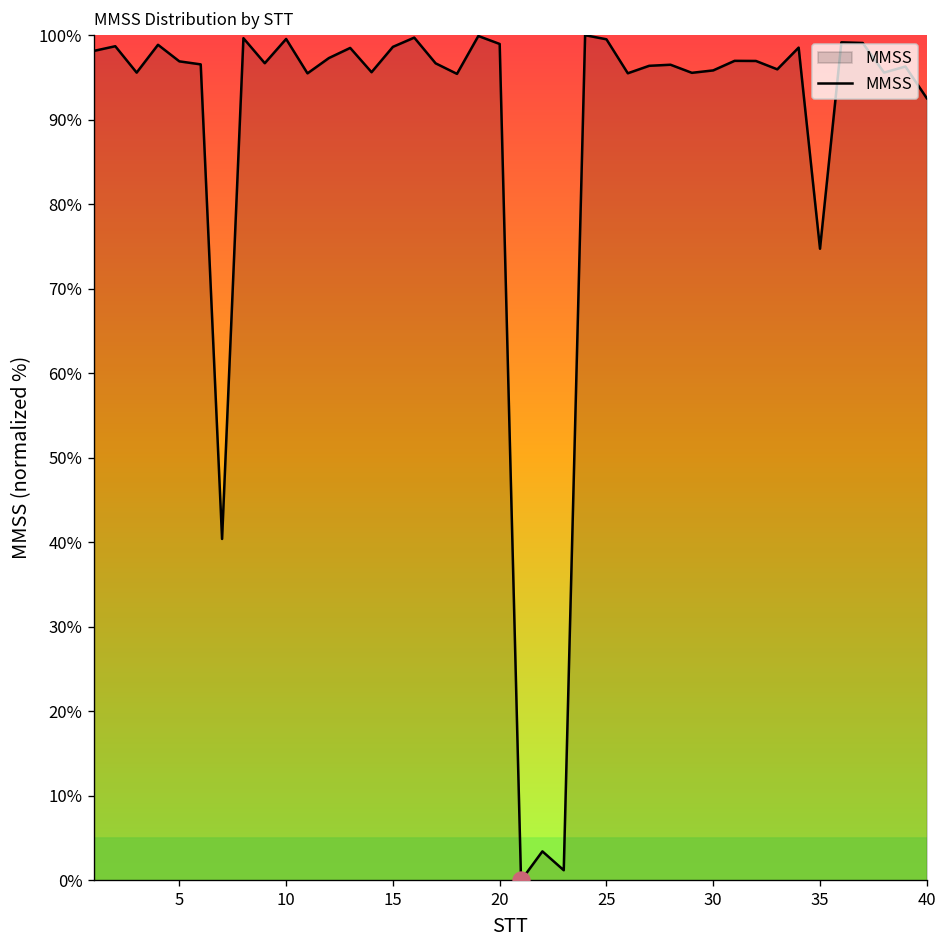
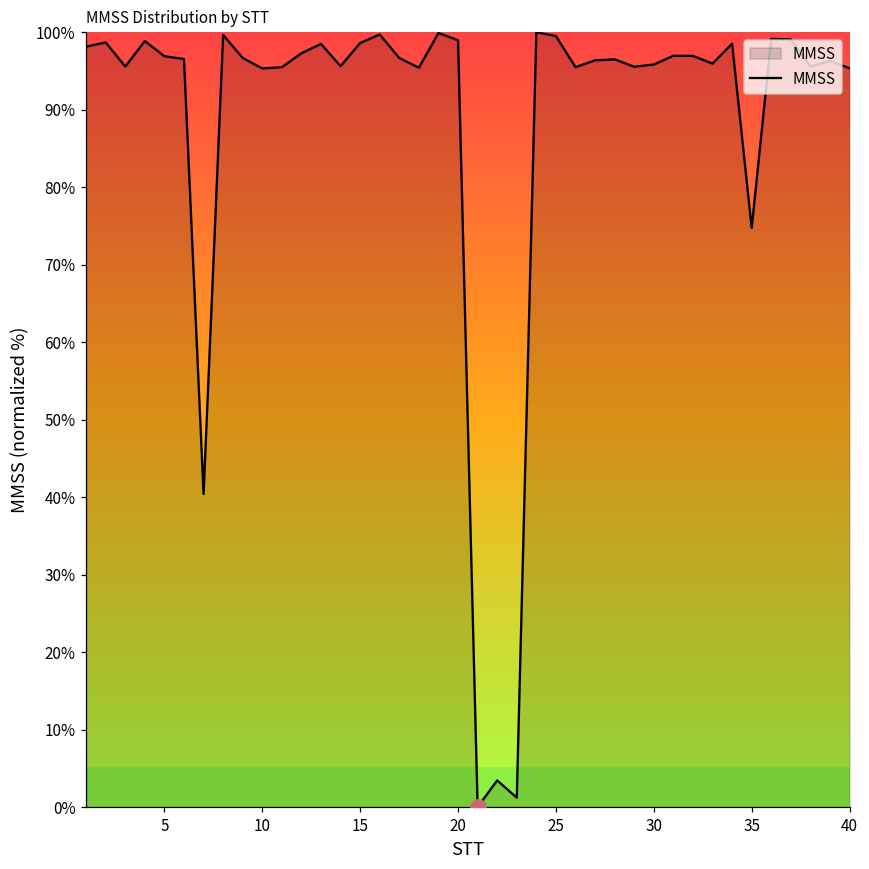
MMSS, 10: 100% -> 95%
MMSS, 40: 93% -> 95%
